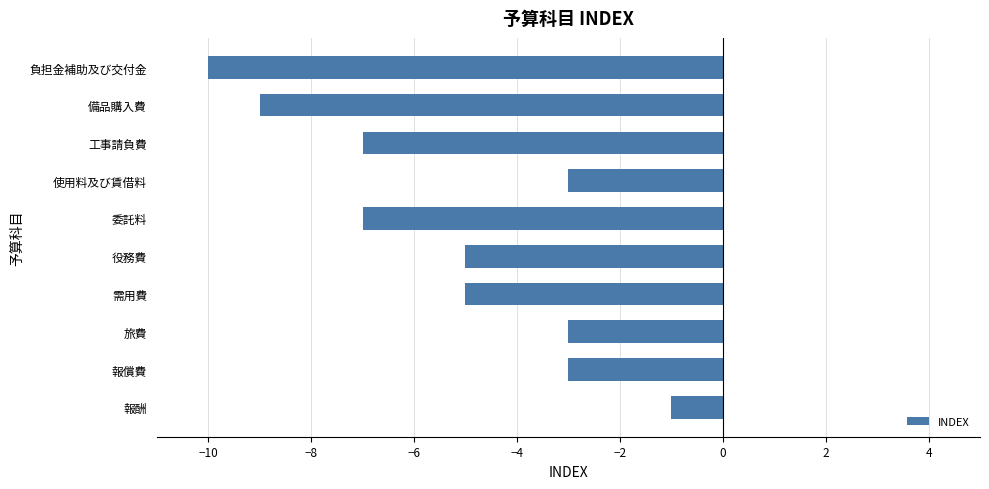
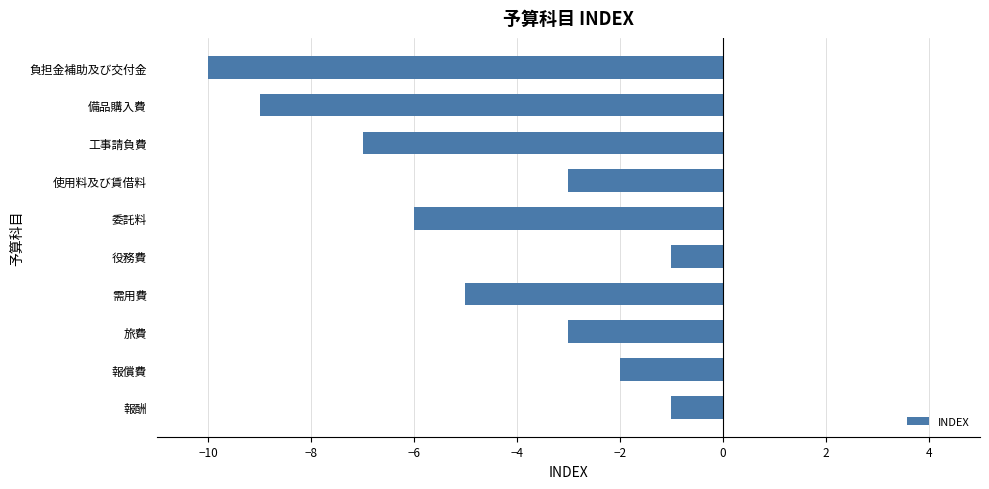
委託料: -7.0 -> -6.0
役務費: -5.0 -> -1.0
報償費: -3.0 -> -2.0
